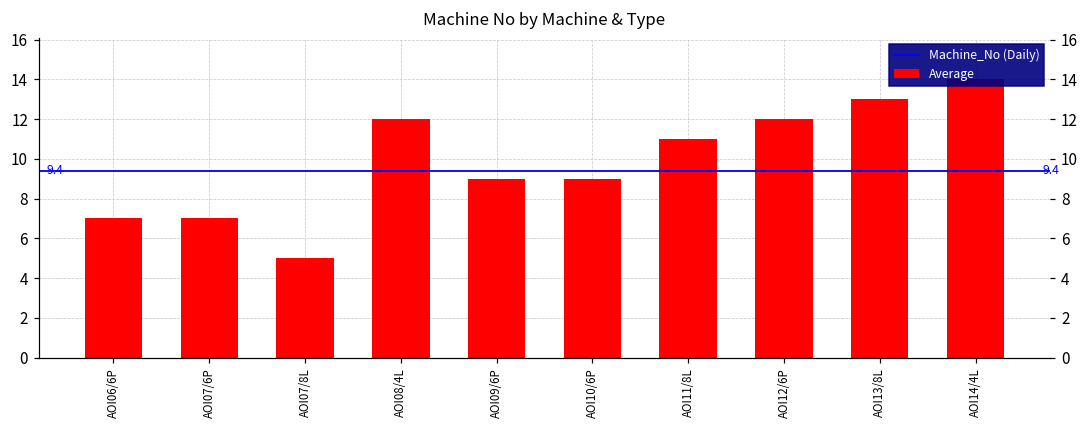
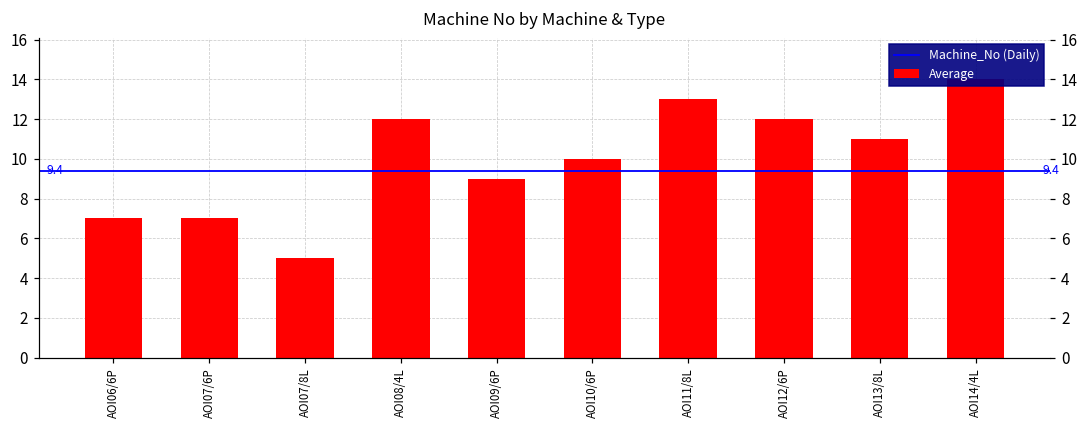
AOI10/6P: 9 -> 10
AOI11/8L: 11 -> 13
AOI13/8L: 13 -> 11
